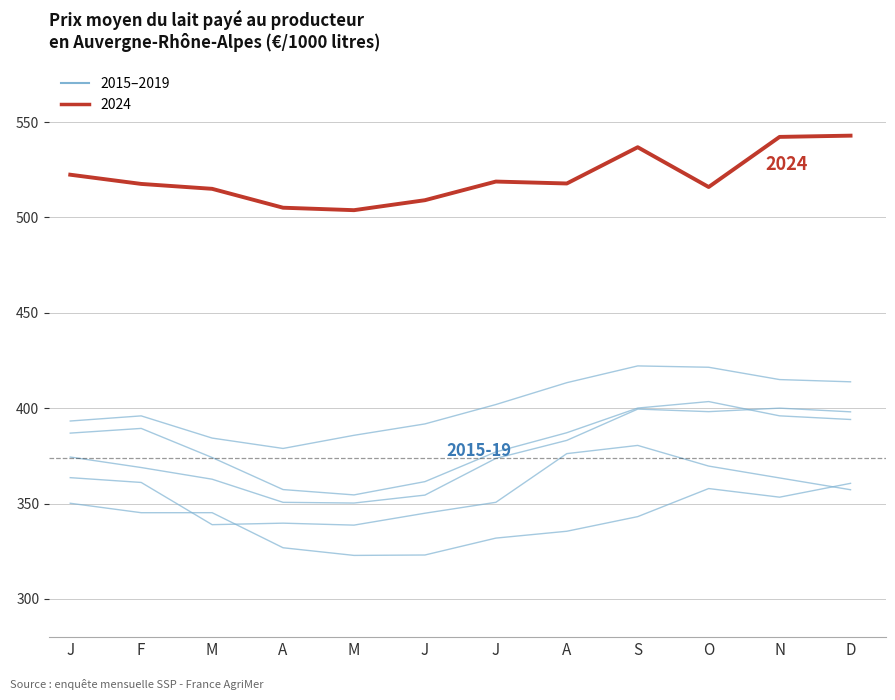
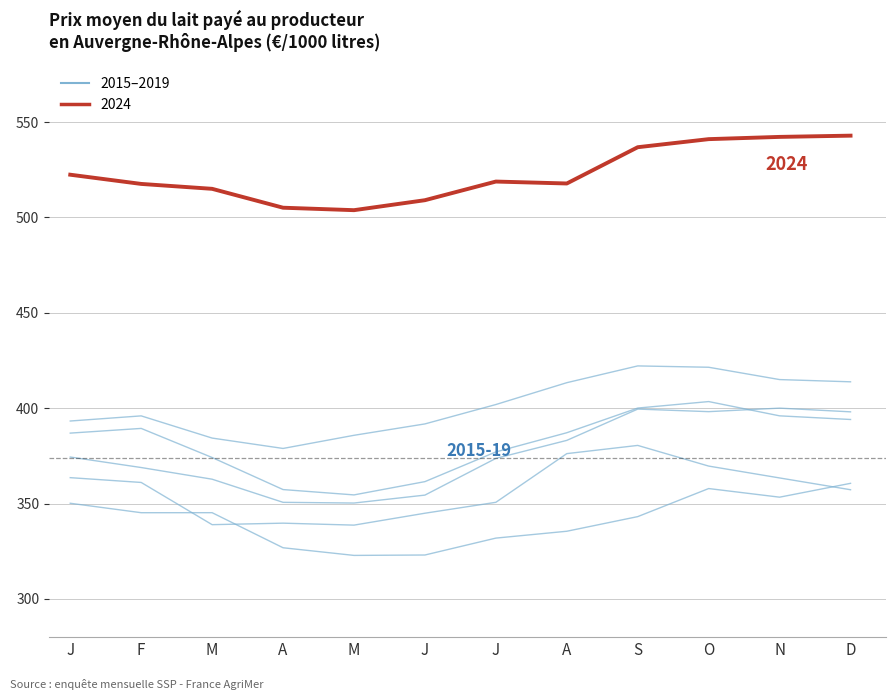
2024, O: 516 -> 541
